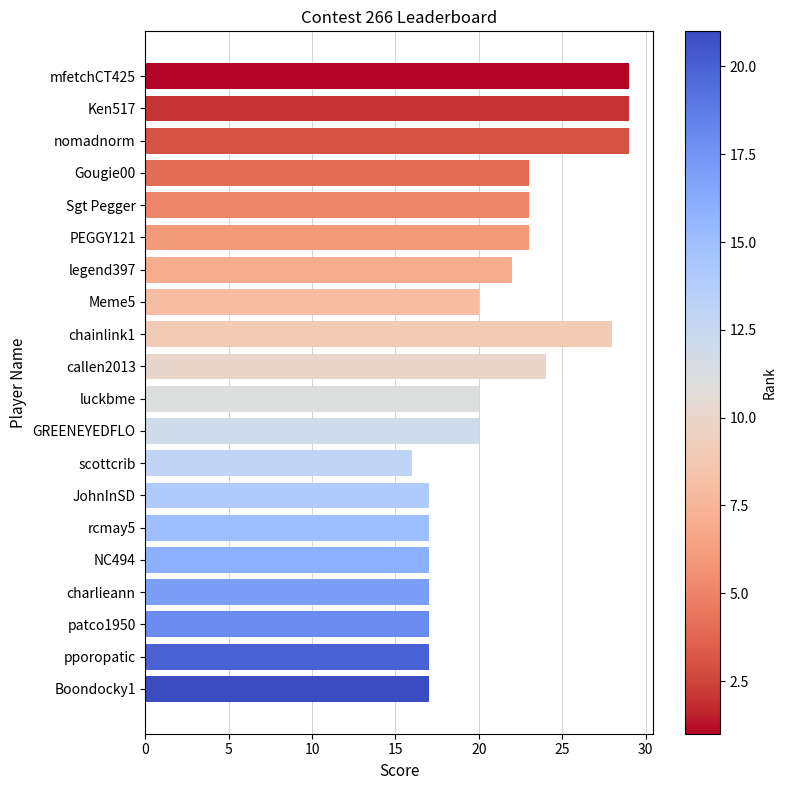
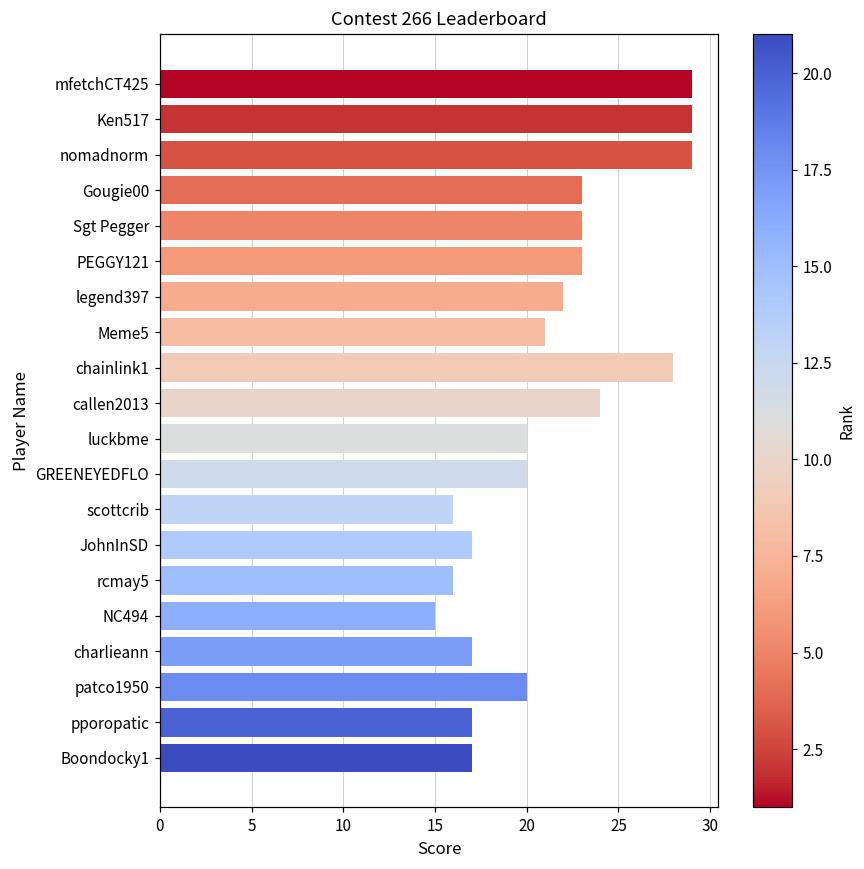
Meme5: 20 -> 21
rcmay5: 17 -> 16
NC494: 17 -> 15
patco1950: 17 -> 20
